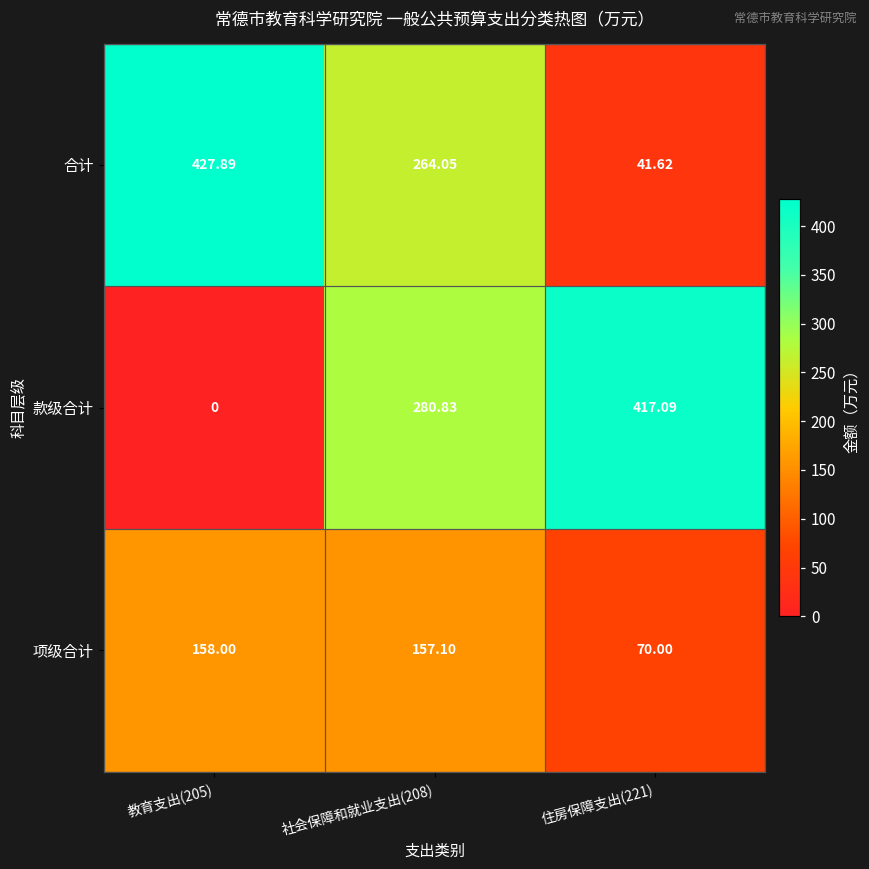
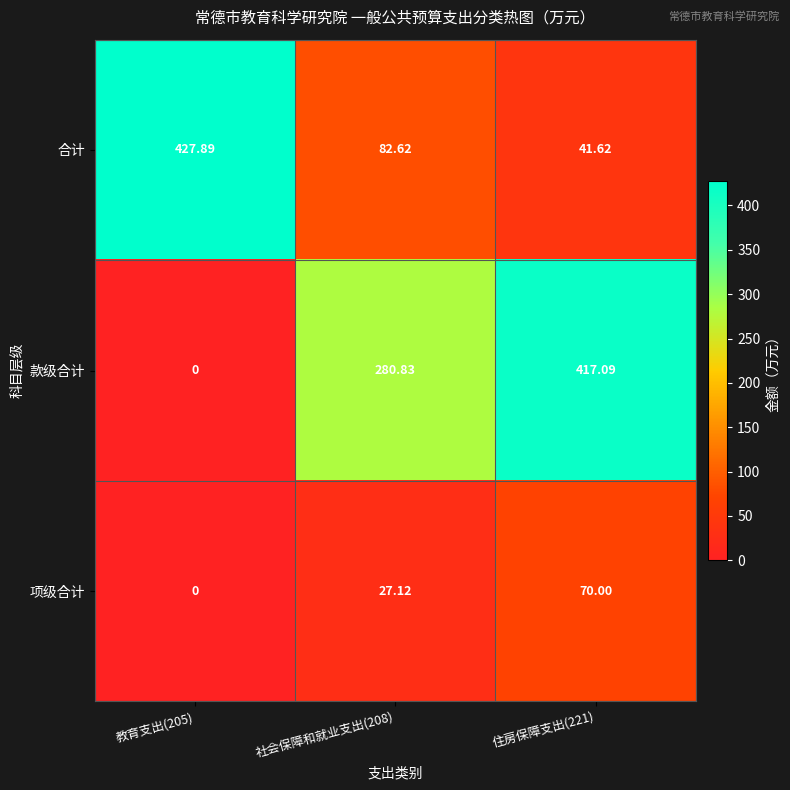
合计, 社会保障和就业支出(208): 264.05 -> 82.62
项级合计, 教育支出(205): 158.00 -> 0
项级合计, 社会保障和就业支出(208): 157.10 -> 27.12
